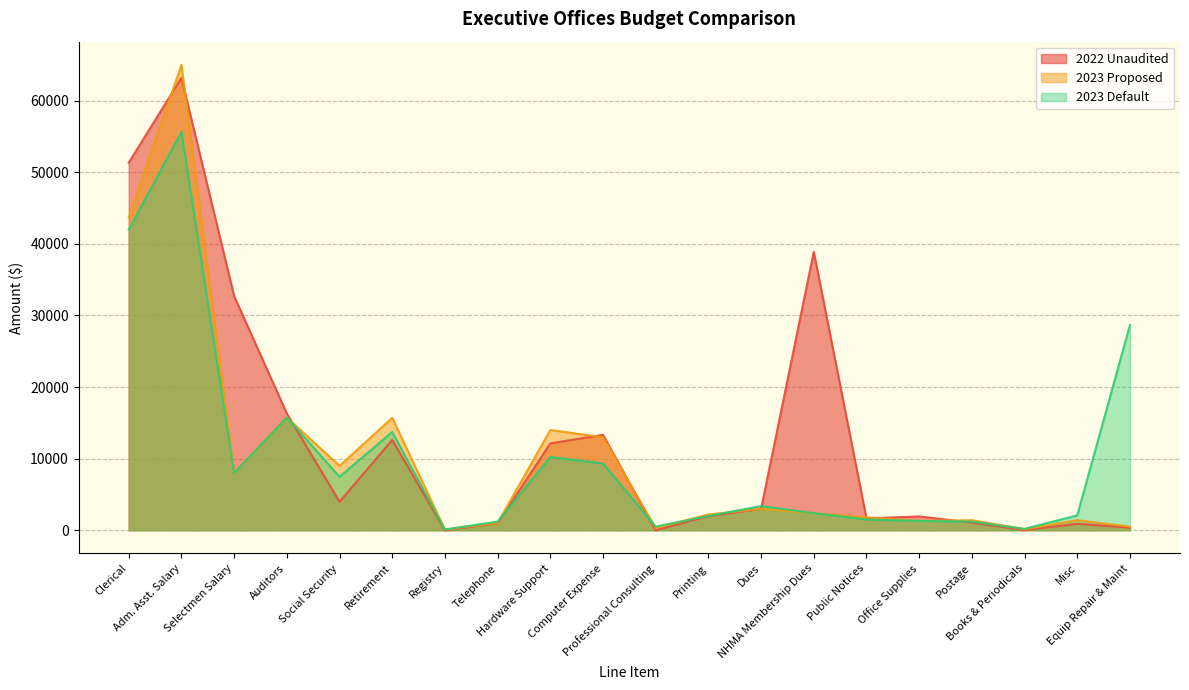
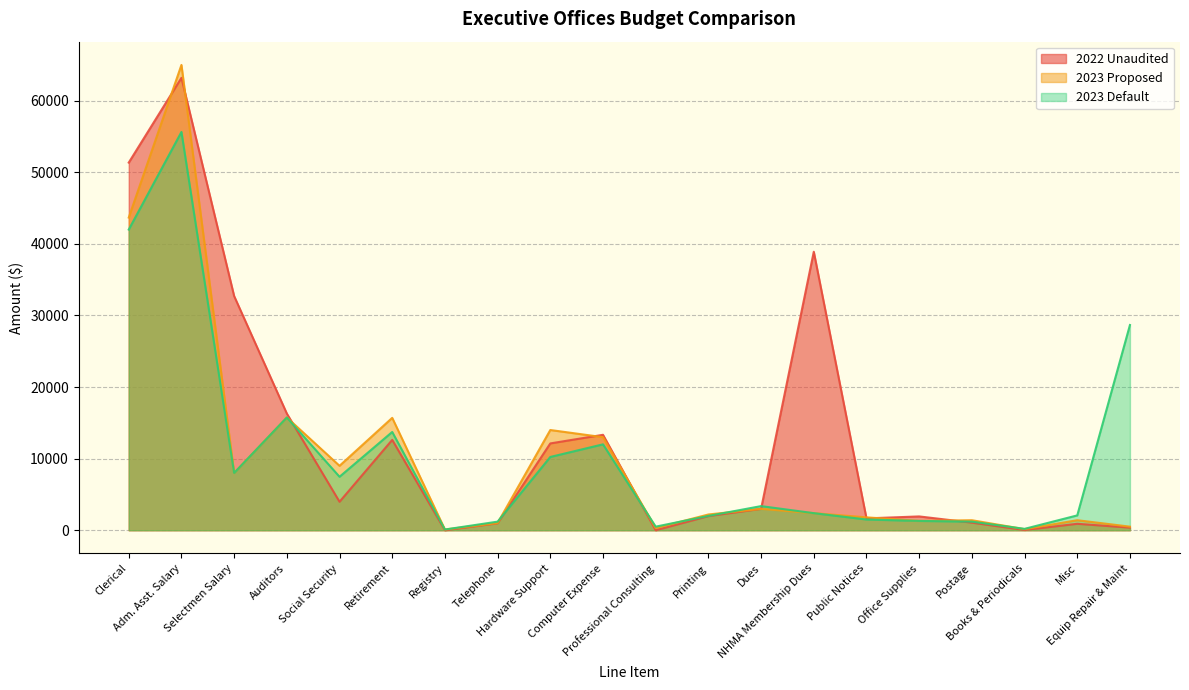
2023 Default, Computer Expense: 9000 -> 12000
